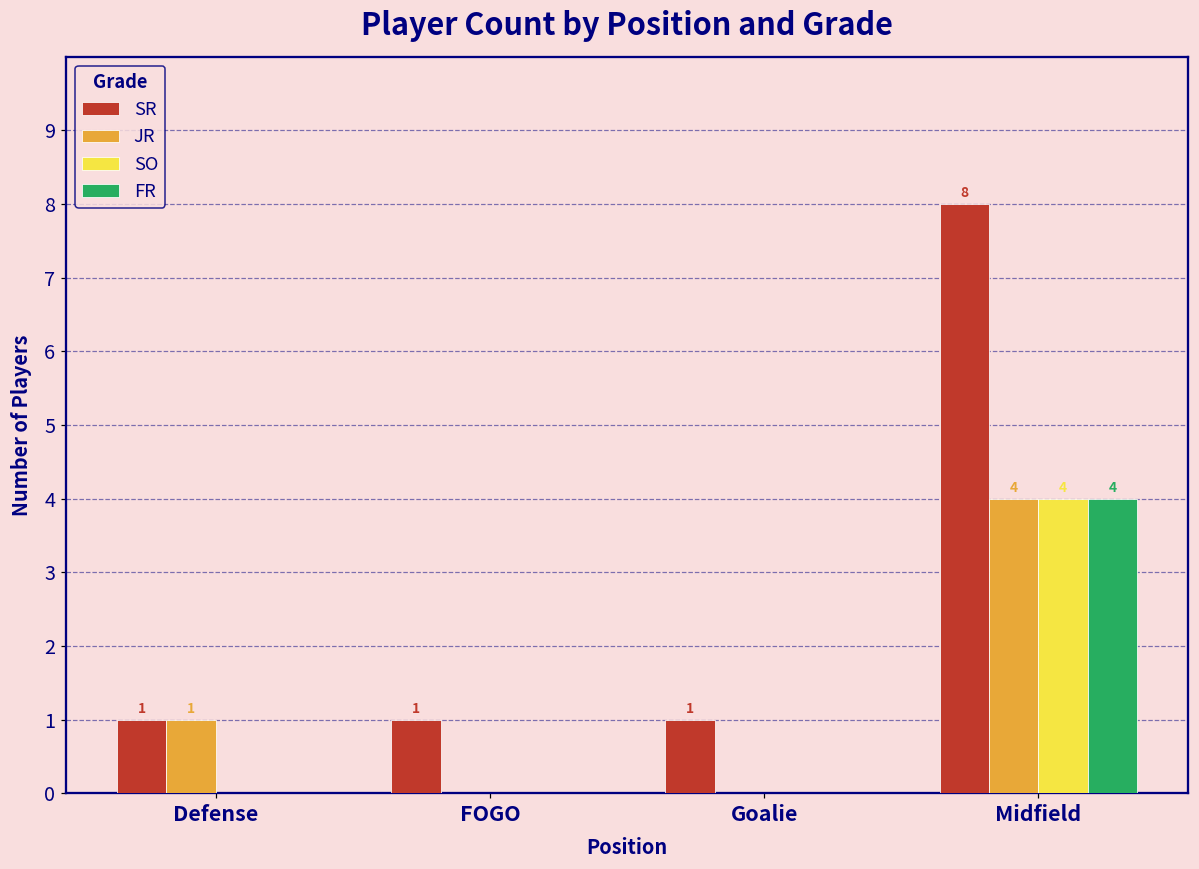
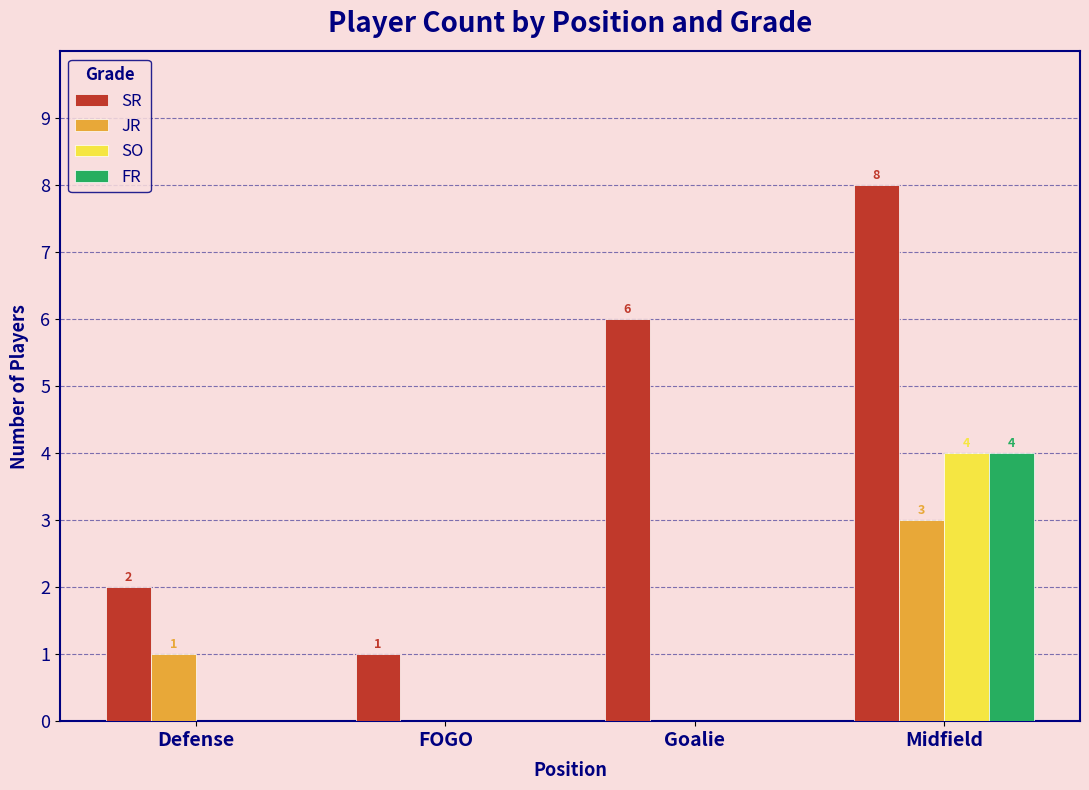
SR, Defense: 1 -> 2
SR, Goalie: 1 -> 6
JR, Midfield: 4 -> 3
